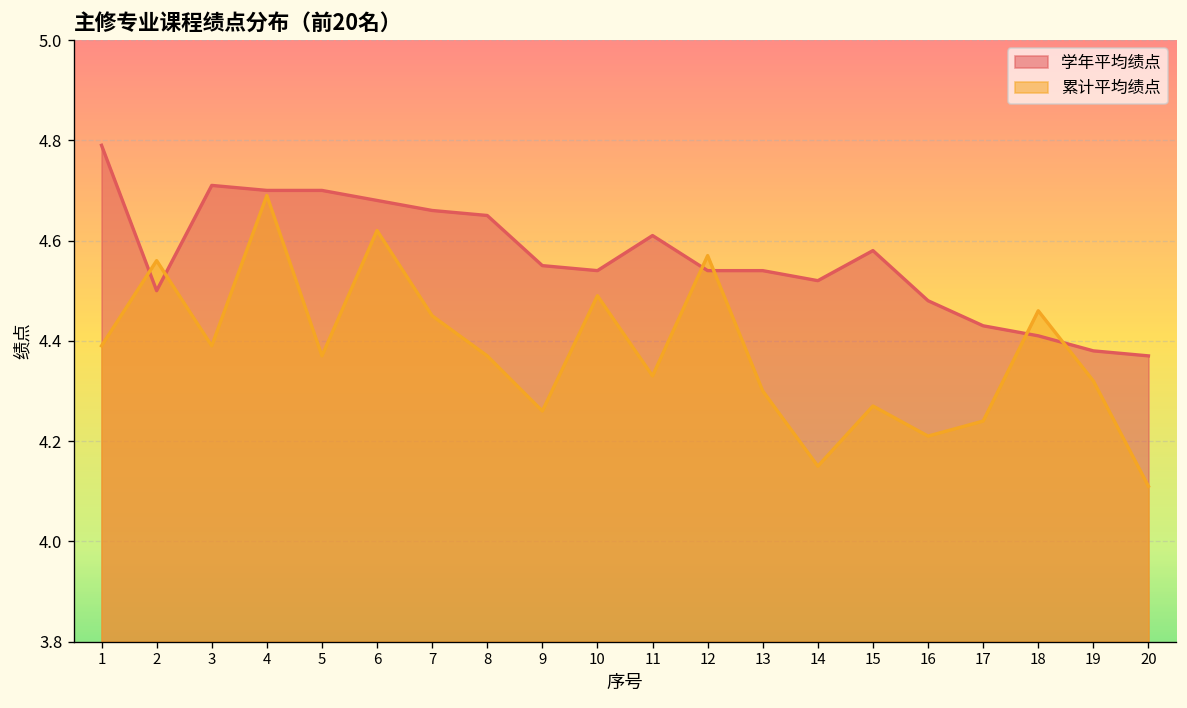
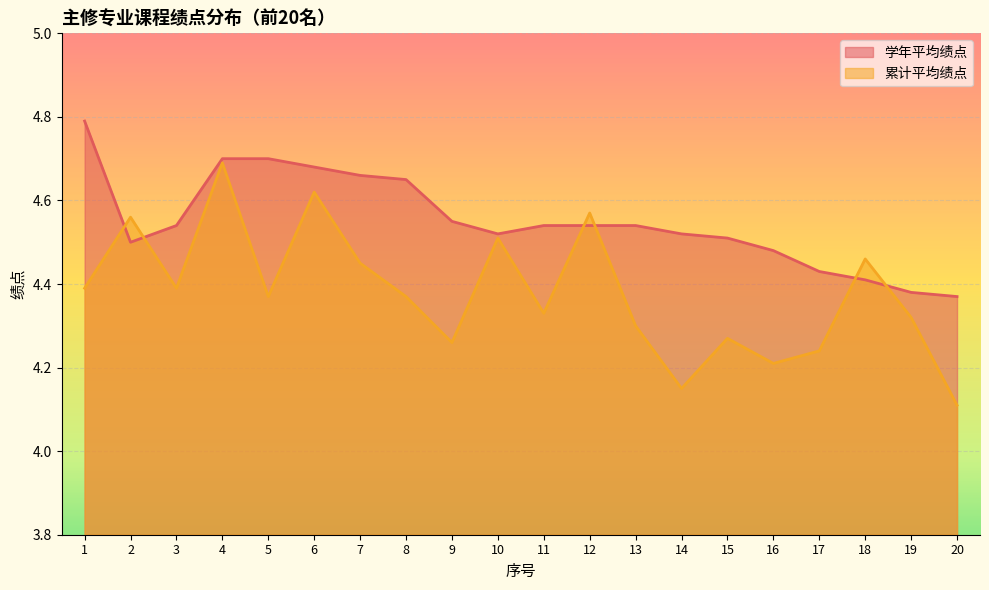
学年平均绩点, 3: 4.71 -> 4.54
学年平均绩点, 10: 4.54 -> 4.52
累计平均绩点, 10: 4.49 -> 4.51
学年平均绩点, 11: 4.61 -> 4.54
学年平均绩点, 15: 4.58 -> 4.51
